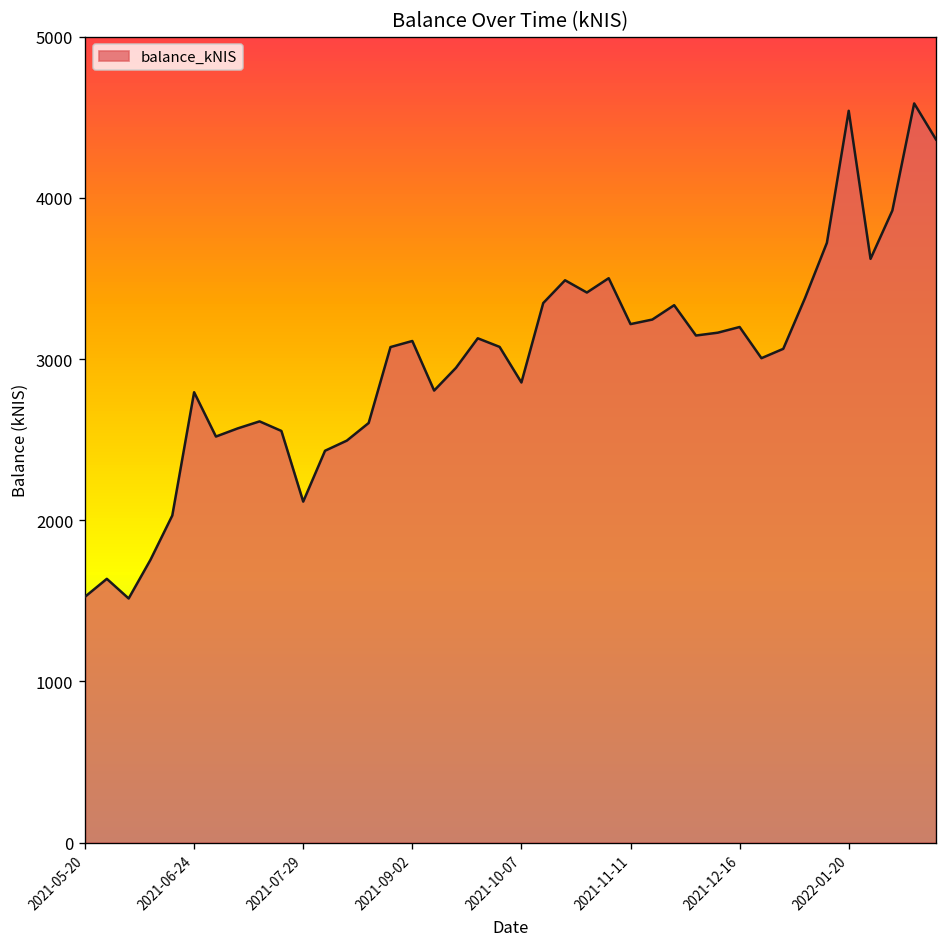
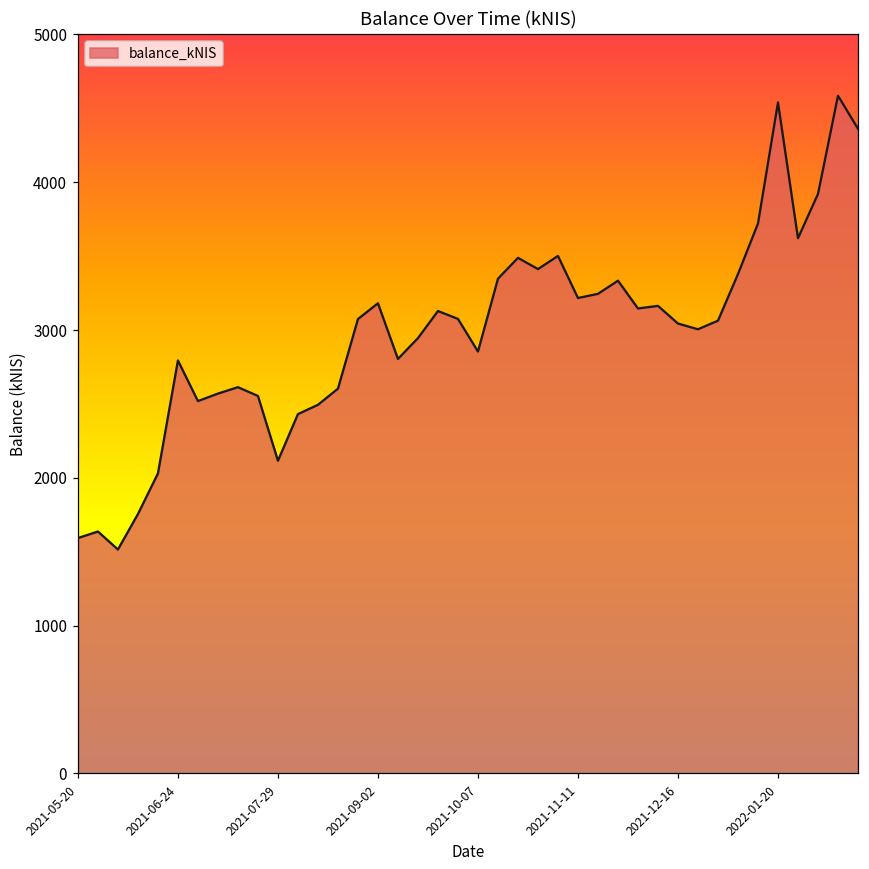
2021-05-20: 1530 -> 1590
2021-09-02: 3110 -> 3180
2021-12-16: 3200 -> 3040
